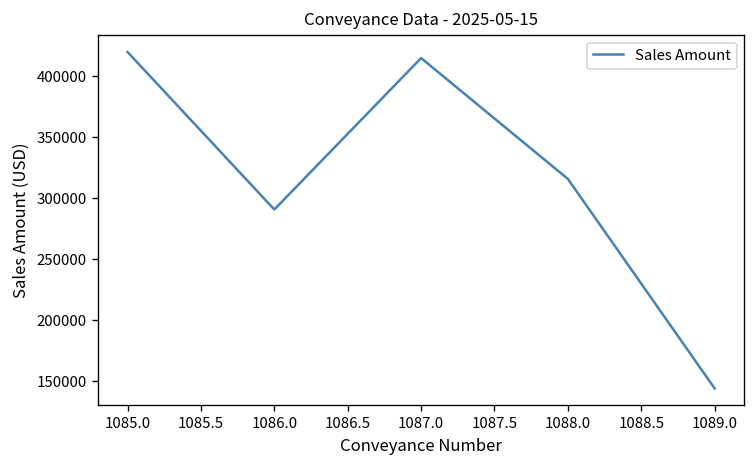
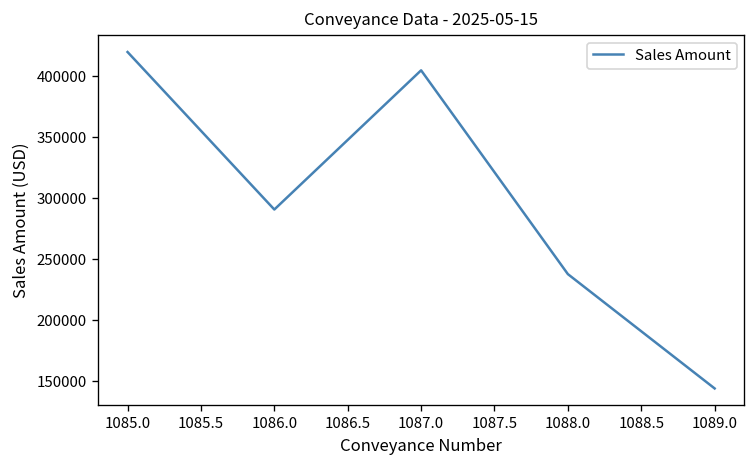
1087.0: 415000 -> 405000
1088.0: 316000 -> 238000
